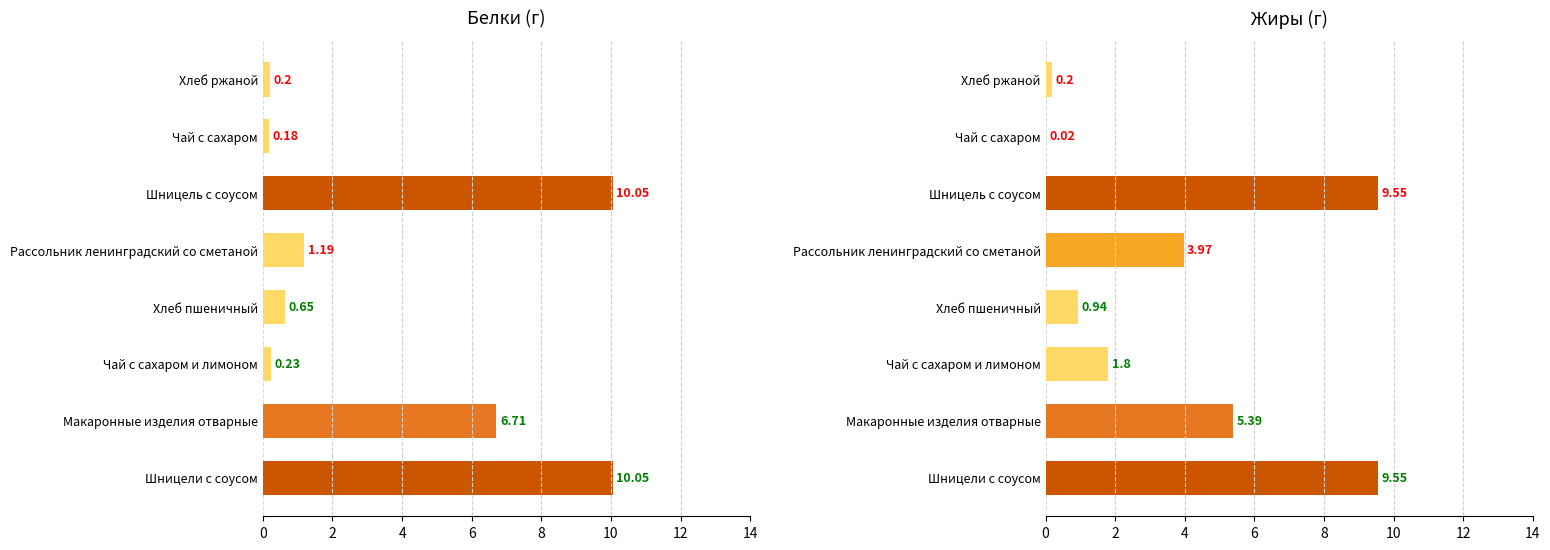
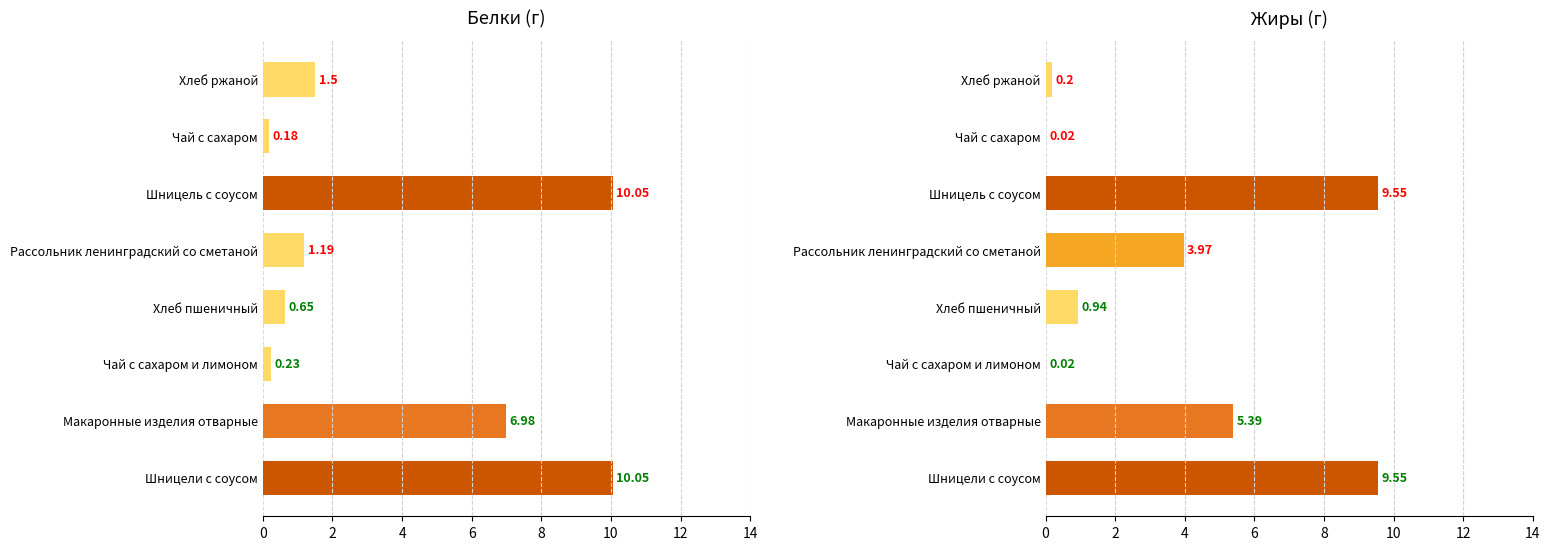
Белки (г), Хлеб ржаной: 0.2 -> 1.5
Белки (г), Макаронные изделия отварные: 6.71 -> 6.98
Жиры (г), Чай с сахаром и лимоном: 1.8 -> 0.02
